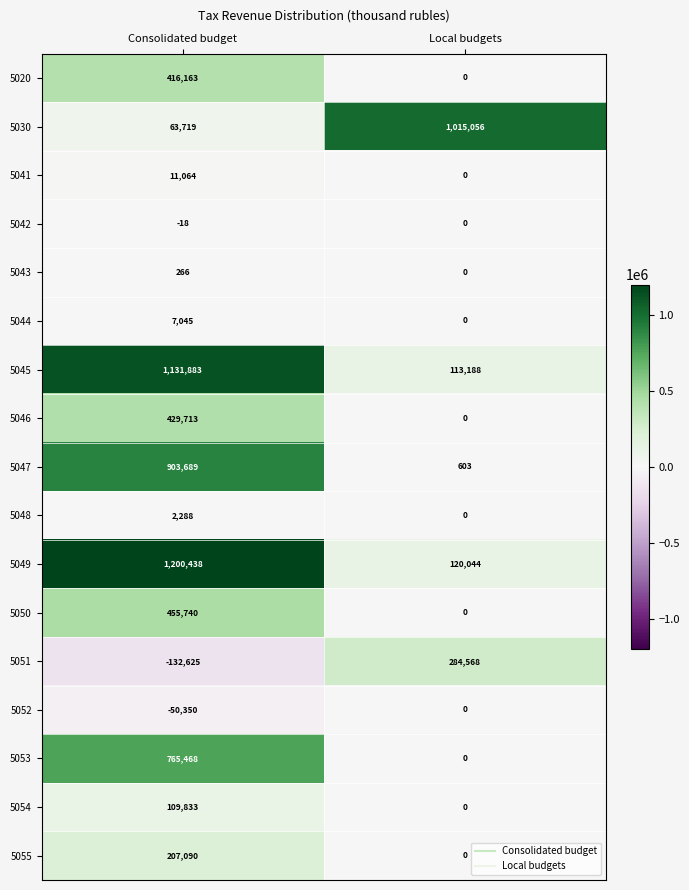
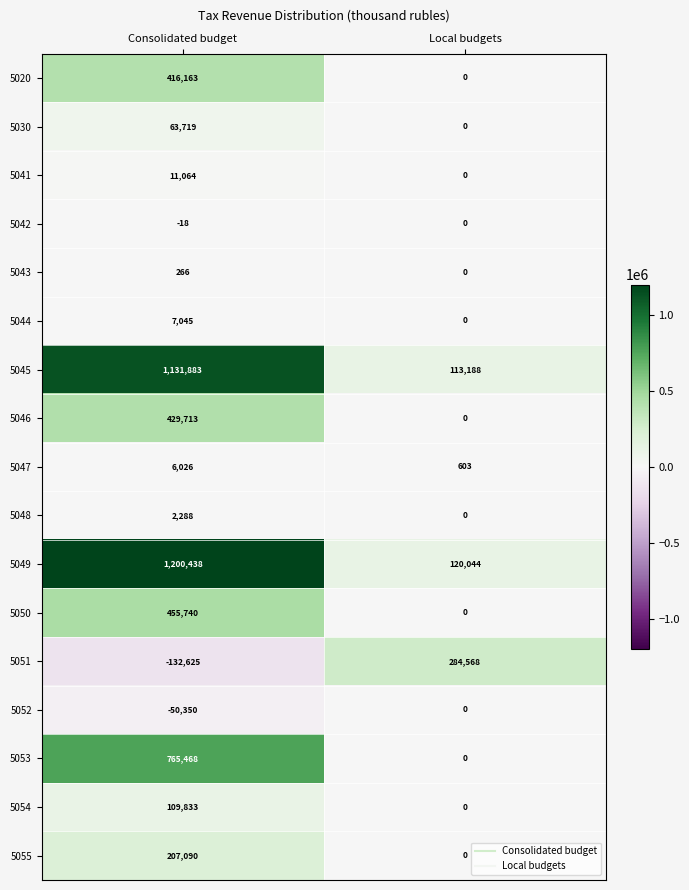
5030, Local budgets: 1,015,056 -> 0
5047, Consolidated budget: 903,689 -> 6,026
